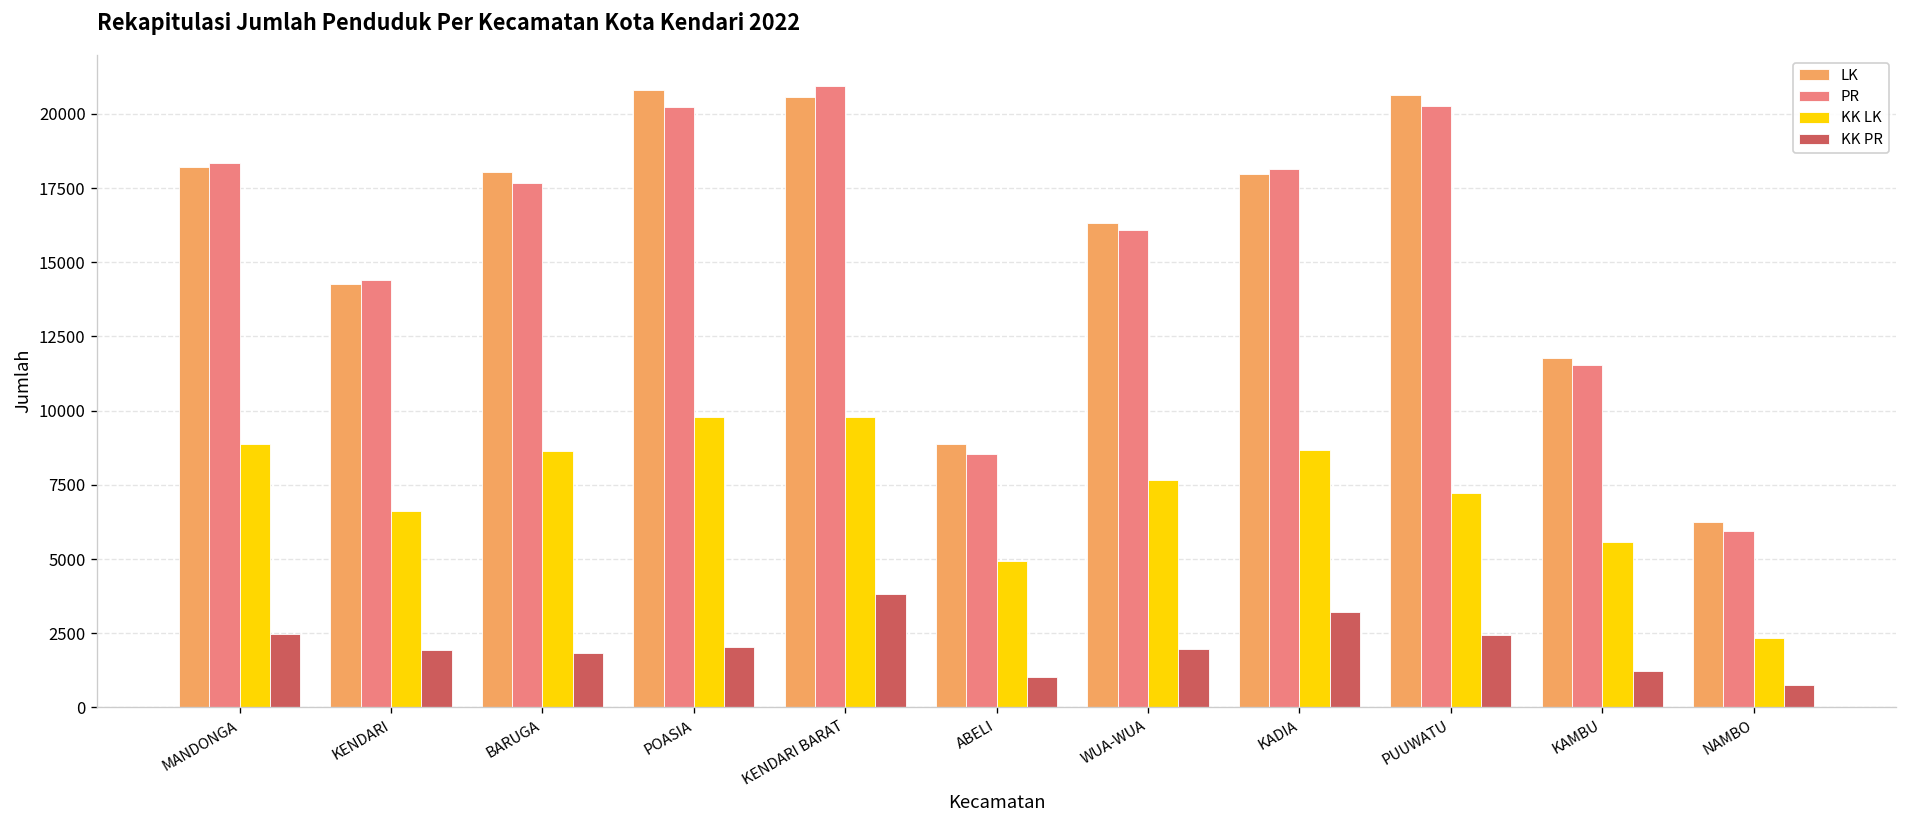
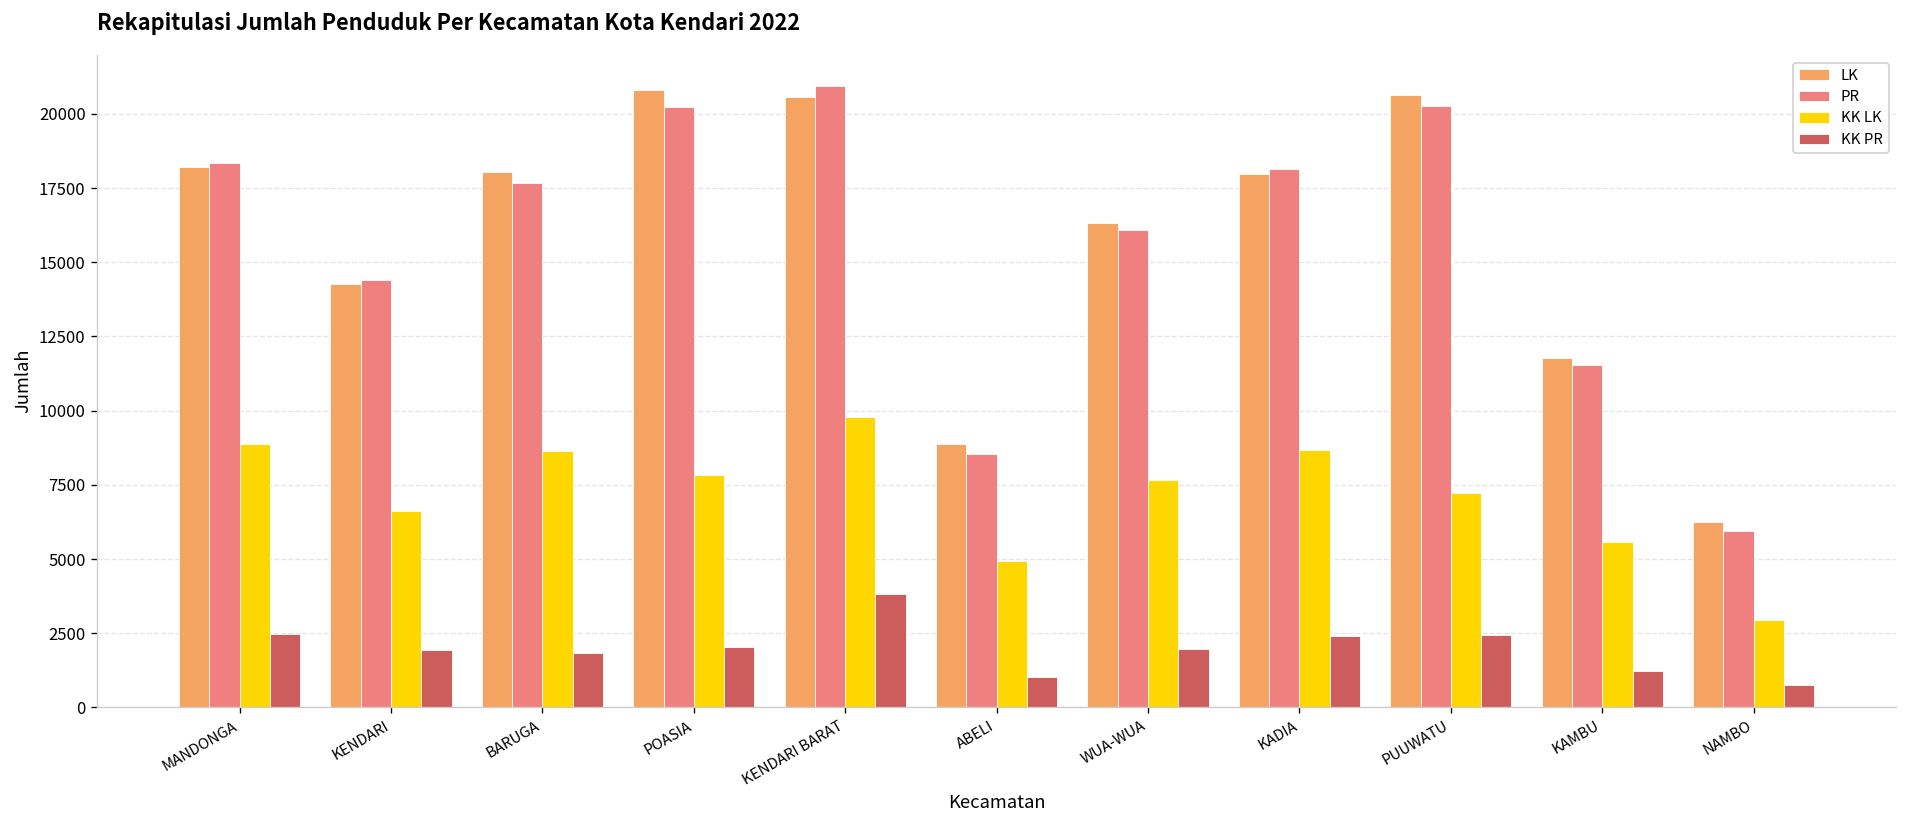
KK LK, POASIA: 9800 -> 7800
KK PR, KADIA: 3200 -> 2400
KK LK, NAMBO: 2300 -> 2900
